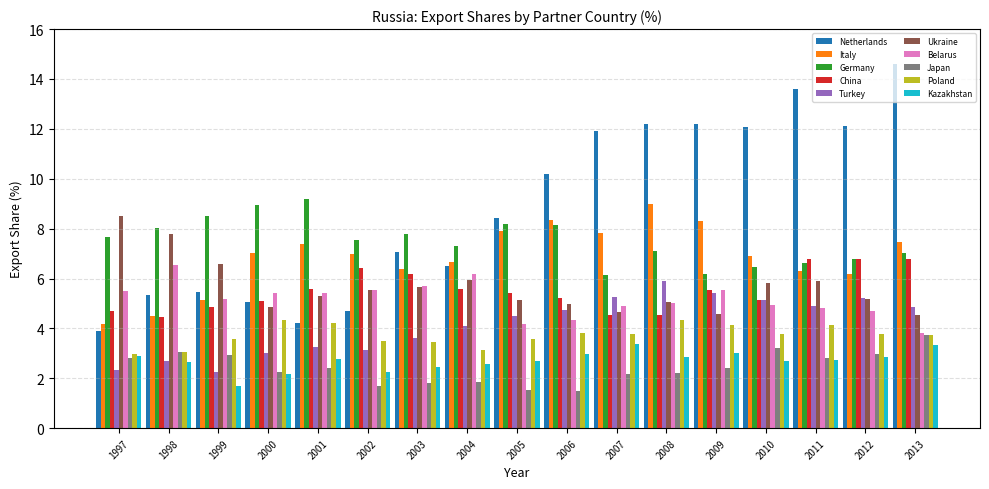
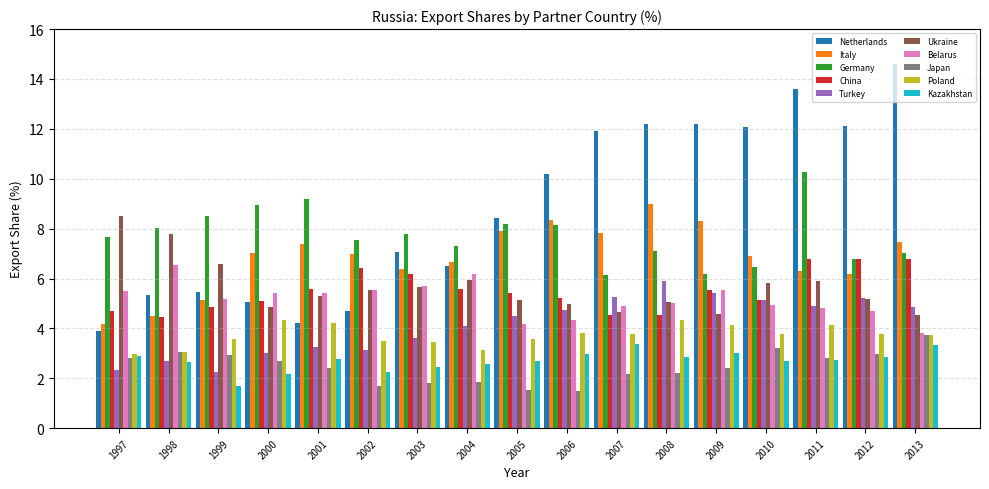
Japan, 2000: 2.3 -> 2.7
Germany, 2011: 6.6 -> 10.3
